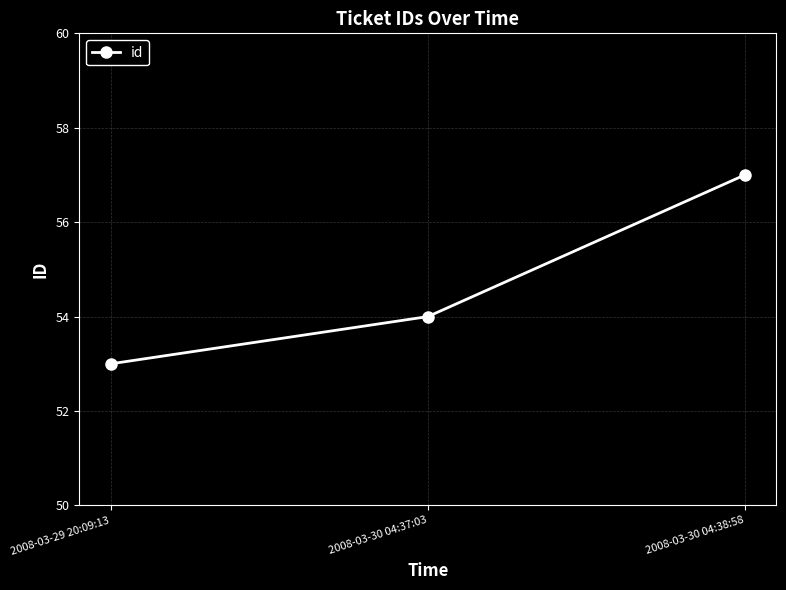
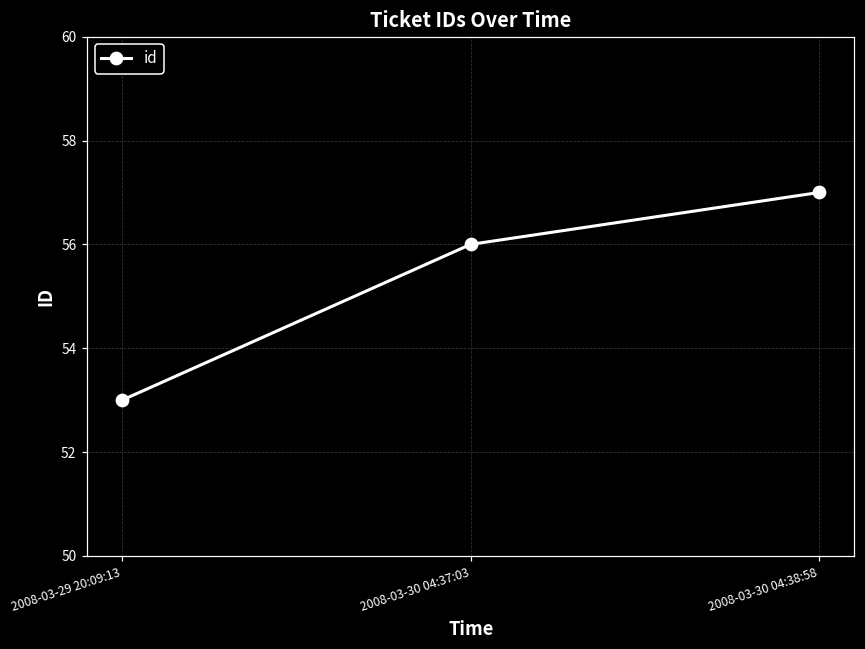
2008-03-30 04:37:03: 54 -> 56
